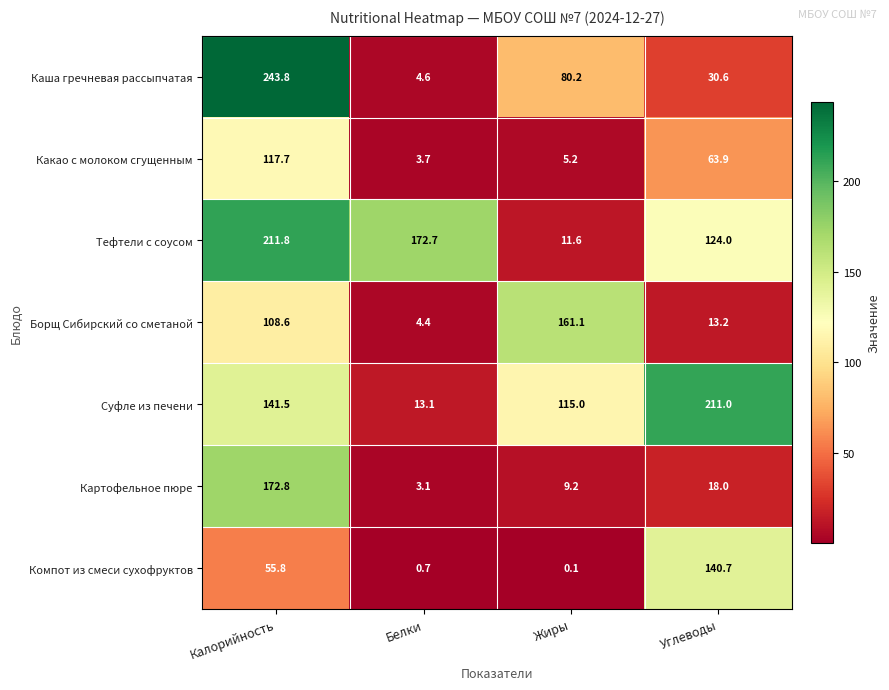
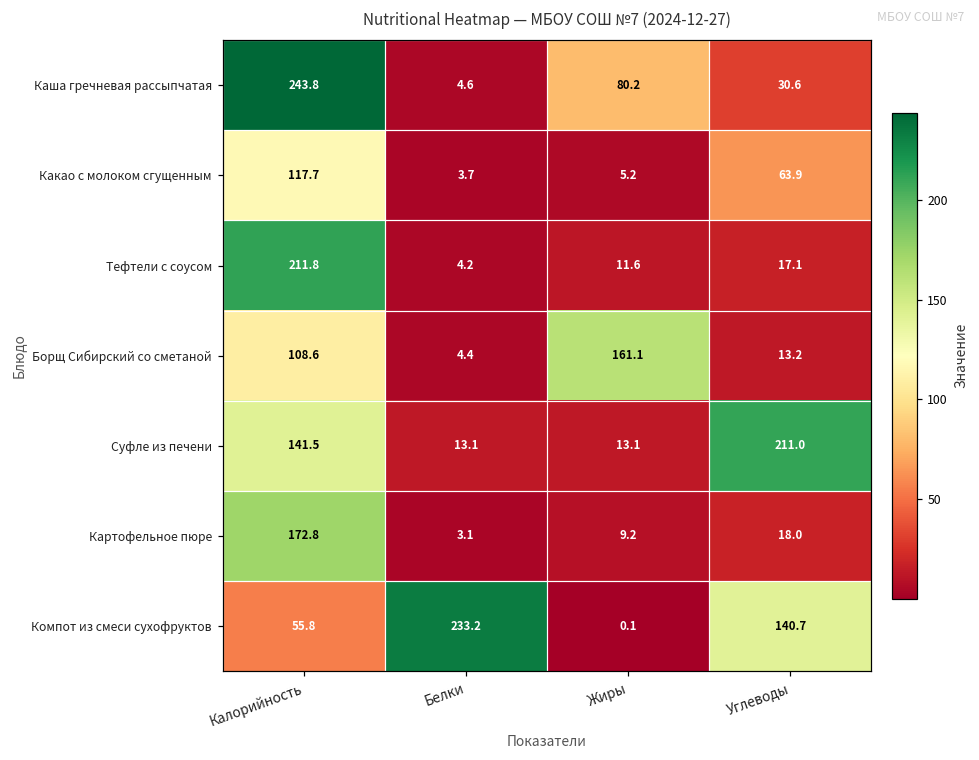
Тефтели с соусом, Белки: 172.7 -> 4.2
Тефтели с соусом, Углеводы: 124.0 -> 17.1
Суфле из печени, Жиры: 115.0 -> 13.1
Компот из смеси сухофруктов, Белки: 0.7 -> 233.2
